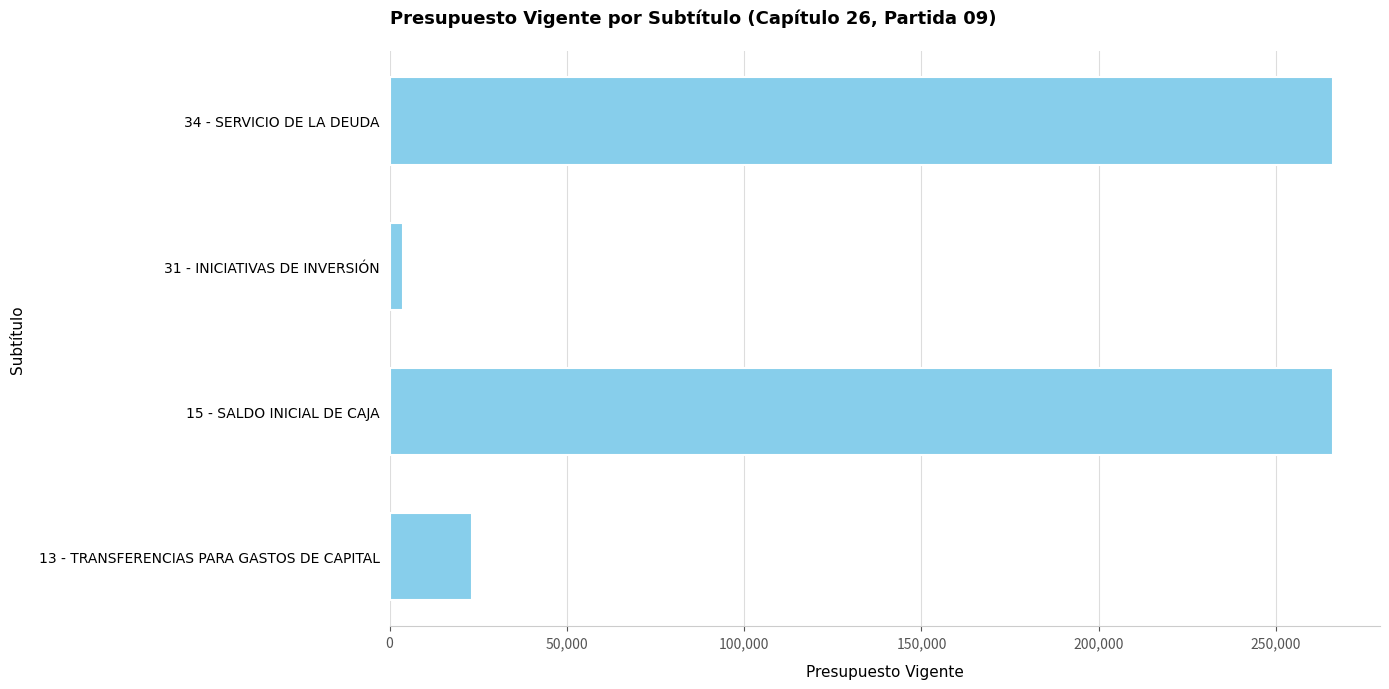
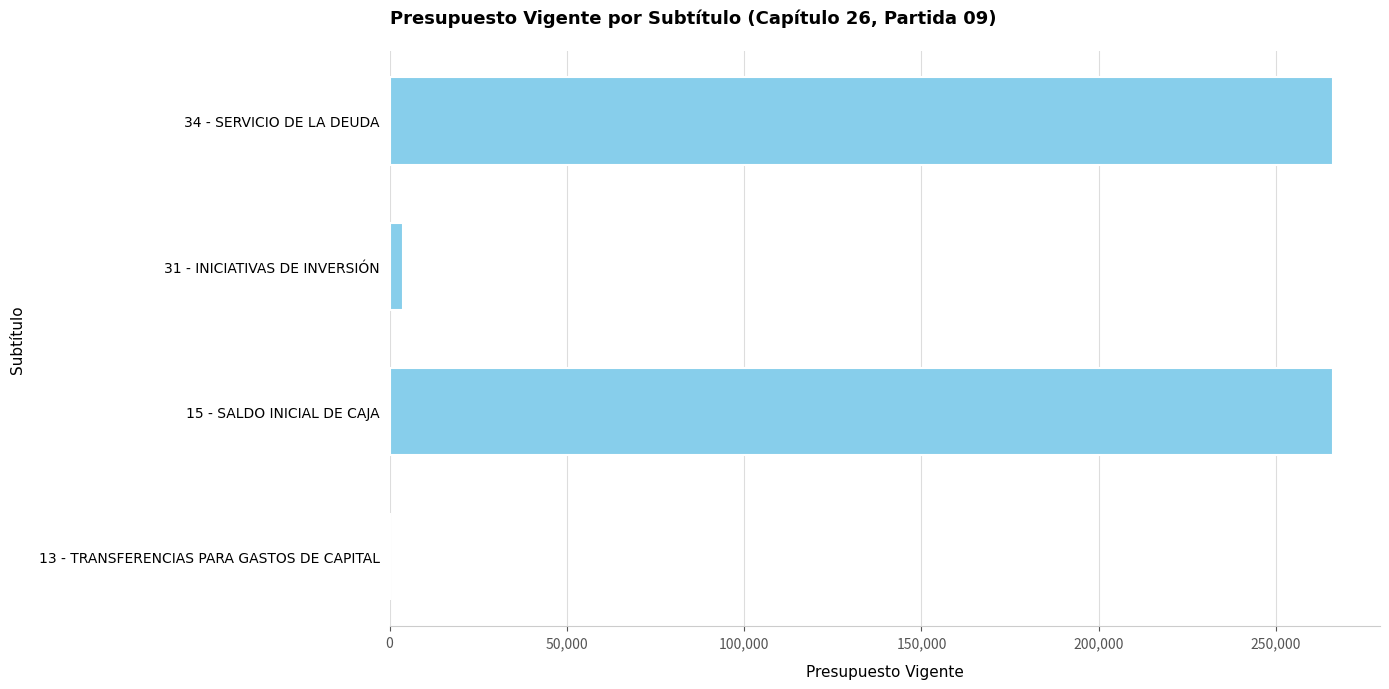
13 - TRANSFERENCIAS PARA GASTOS DE CAPITAL: 23,000 -> 0
